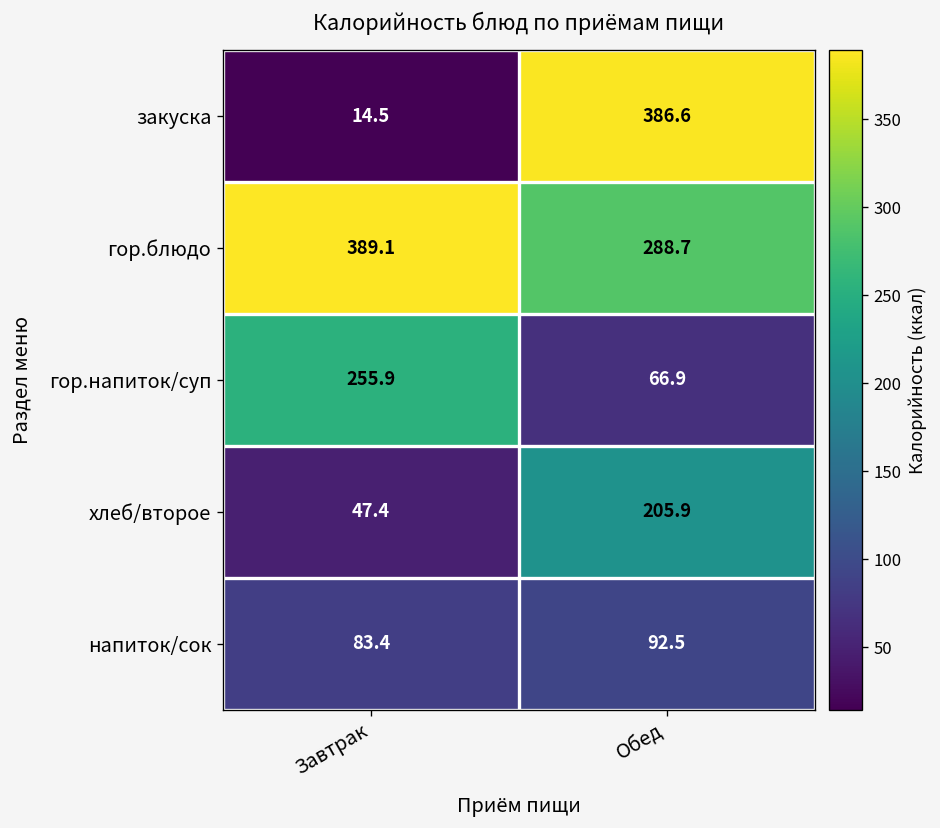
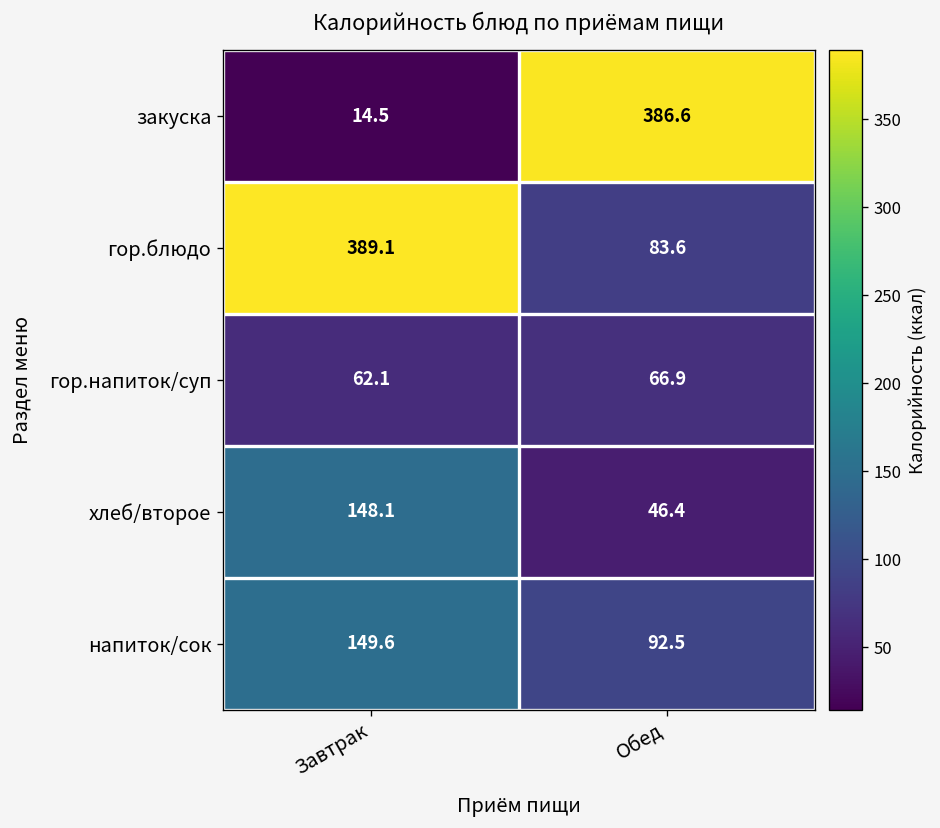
гор.блюдо, Обед: 288.7 -> 83.6
гор.напиток/суп, Завтрак: 255.9 -> 62.1
хлеб/второе, Завтрак: 47.4 -> 148.1
хлеб/второе, Обед: 205.9 -> 46.4
напиток/сок, Завтрак: 83.4 -> 149.6
